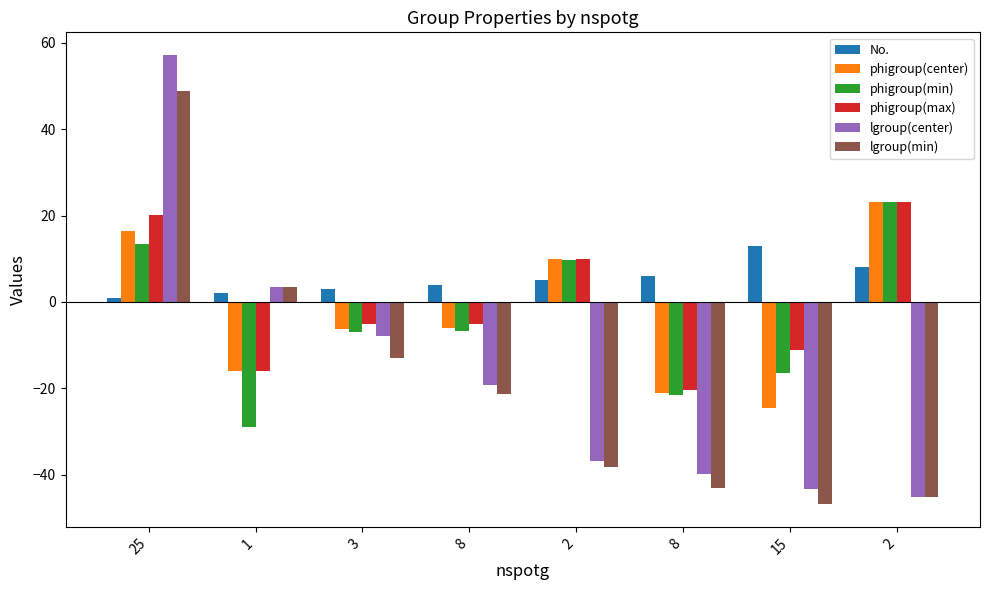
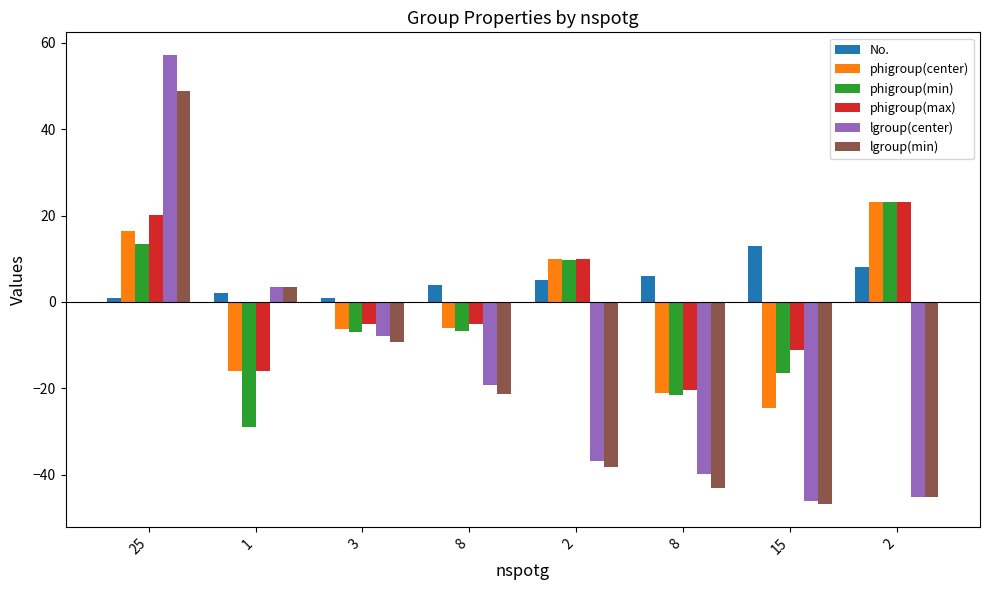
No., 3: 3 -> 1
lgroup(min), 3: -13 -> -9
lgroup(center), 15: -43 -> -46
